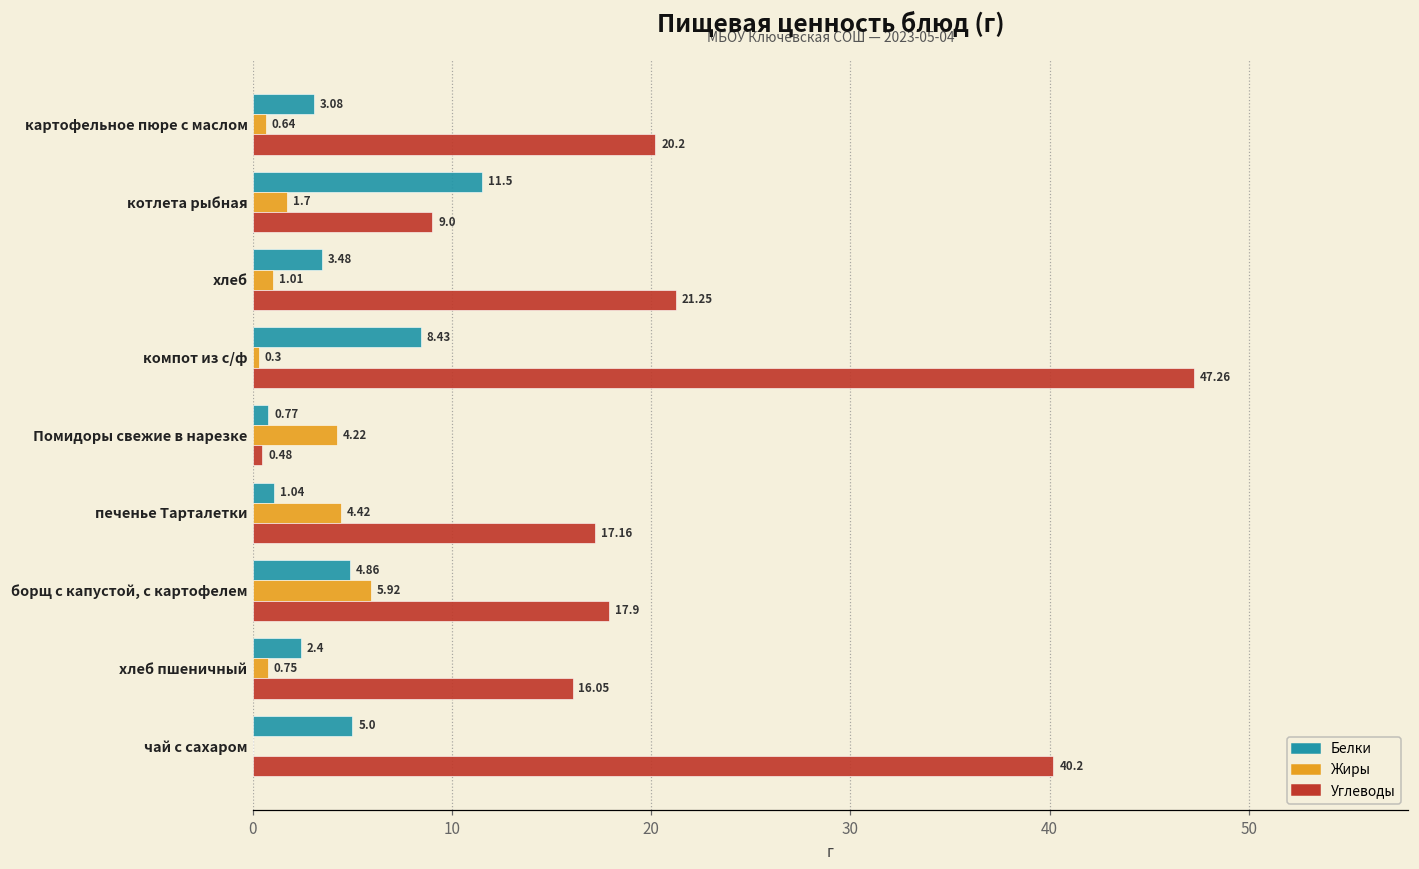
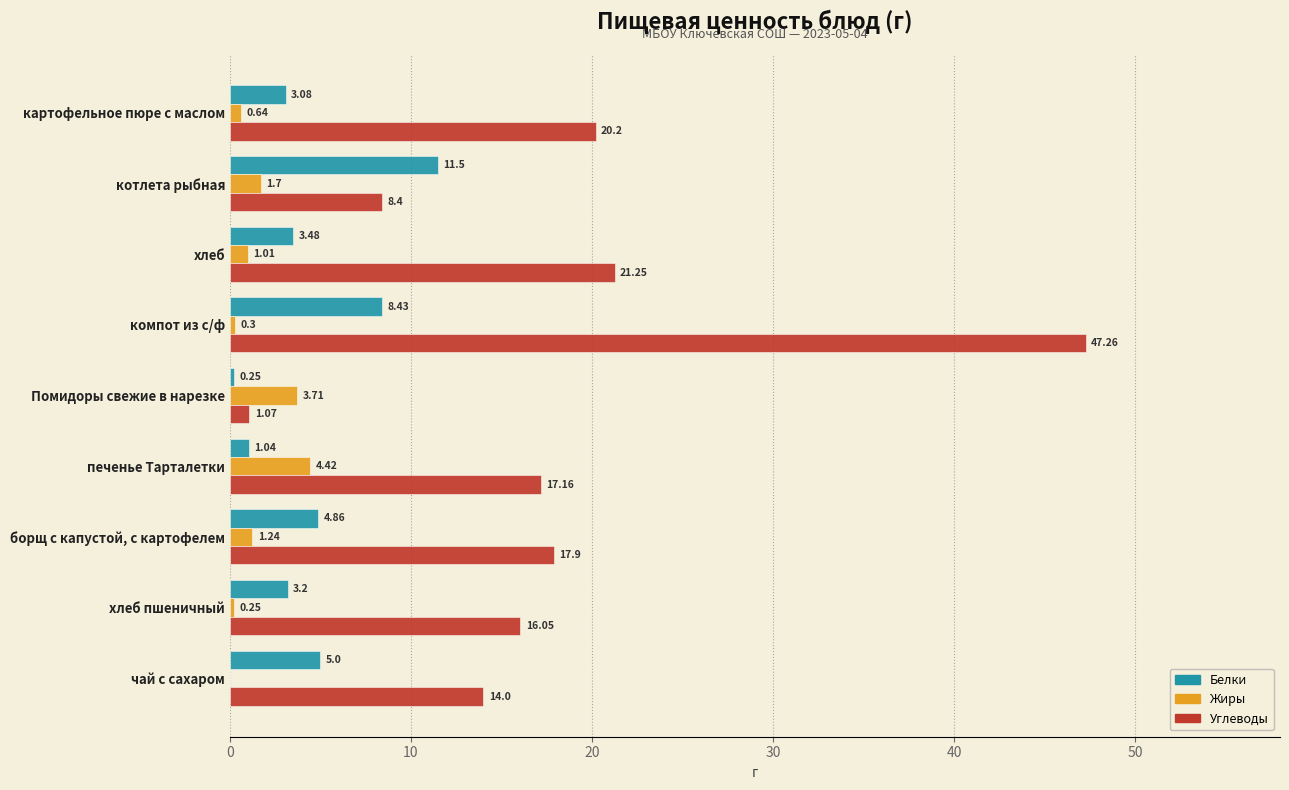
Углеводы, котлета рыбная: 9.0 -> 8.4
Белки, Помидоры свежие в нарезке: 0.77 -> 0.25
Жиры, Помидоры свежие в нарезке: 4.22 -> 3.71
Углеводы, Помидоры свежие в нарезке: 0.48 -> 1.07
Жиры, борщ с капустой, с картофелем: 5.92 -> 1.24
Белки, хлеб пшеничный: 2.4 -> 3.2
Жиры, хлеб пшеничный: 0.75 -> 0.25
Углеводы, чай с сахаром: 40.2 -> 14.0
